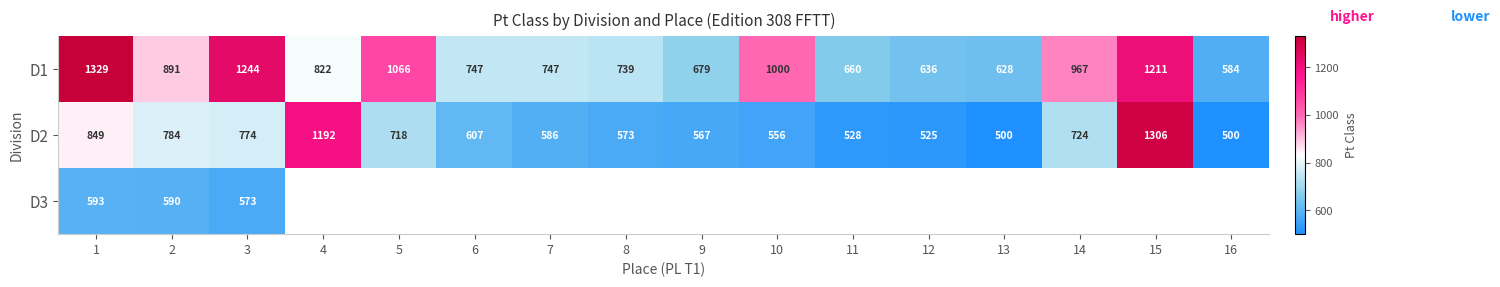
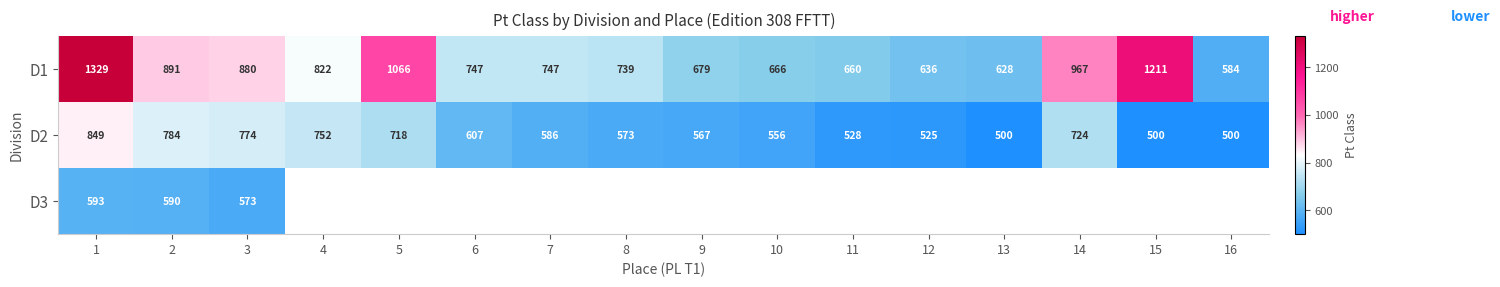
D1, 3: 1244 -> 880
D1, 10: 1000 -> 666
D2, 4: 1192 -> 752
D2, 15: 1306 -> 500
